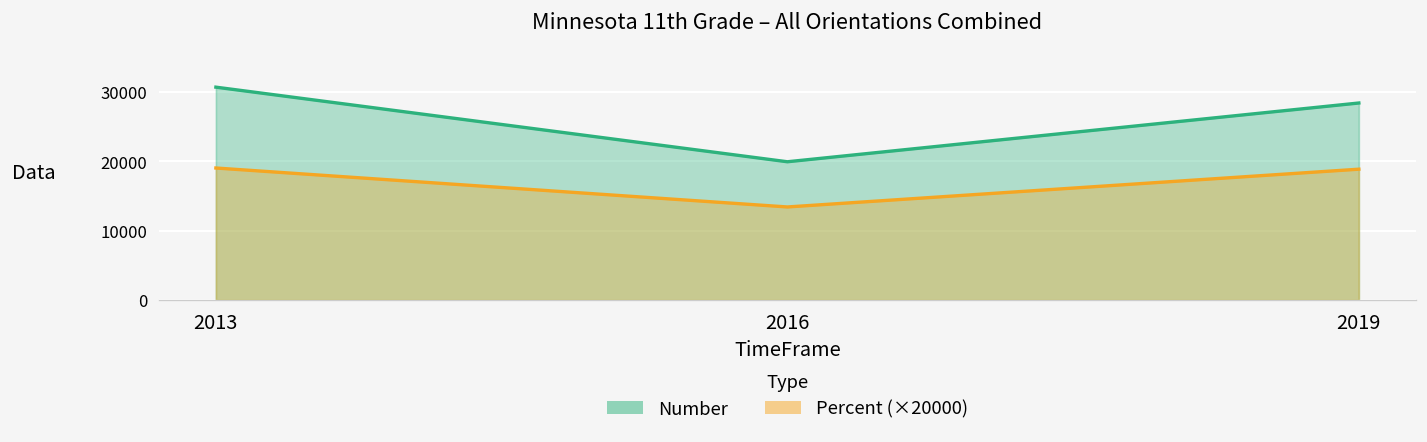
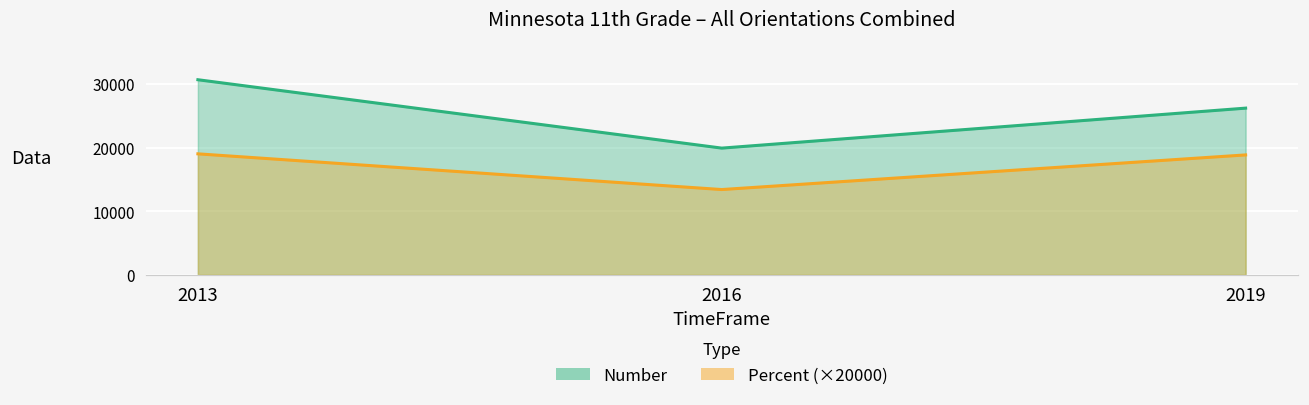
Number, 2019: 28000 -> 26000
